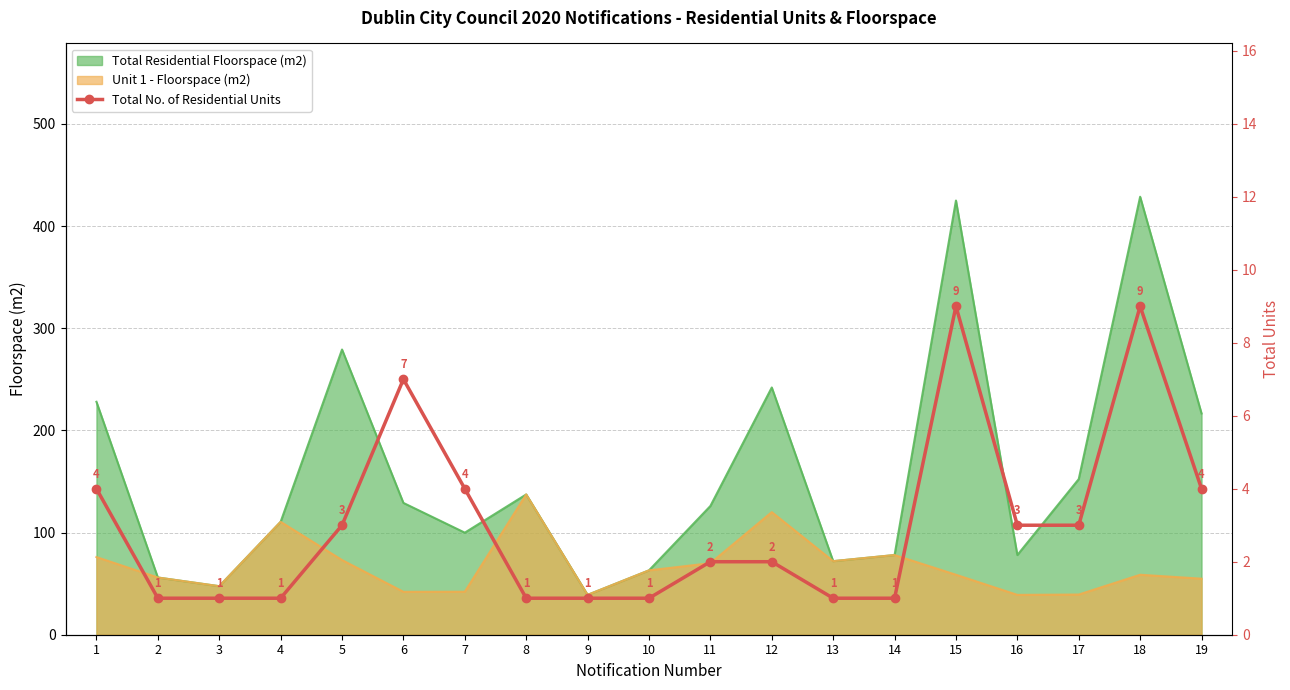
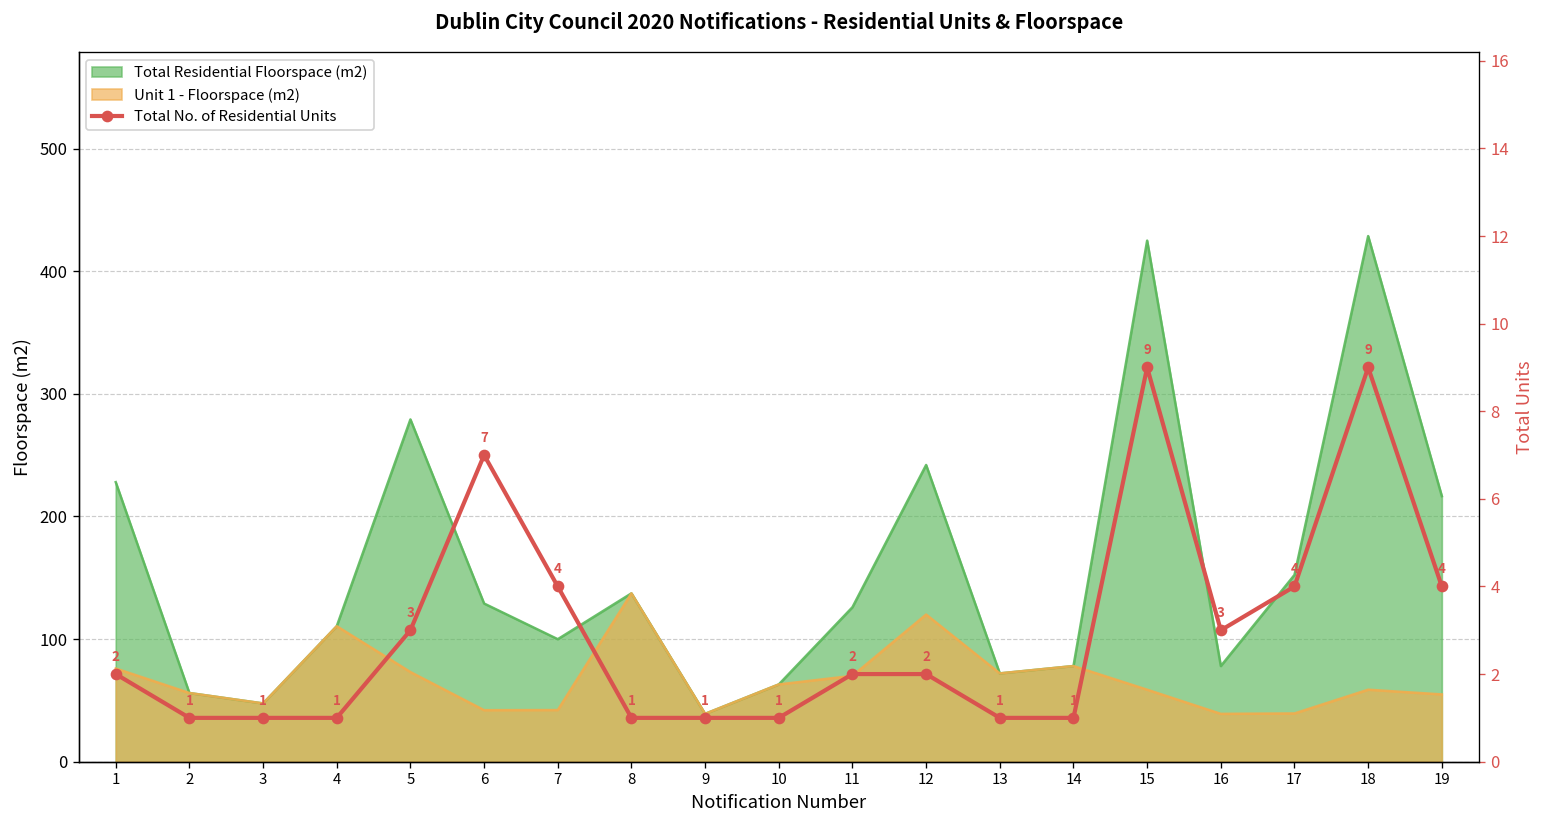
Total No. of Residential Units, 1: 4 -> 2
Total No. of Residential Units, 17: 3 -> 4
